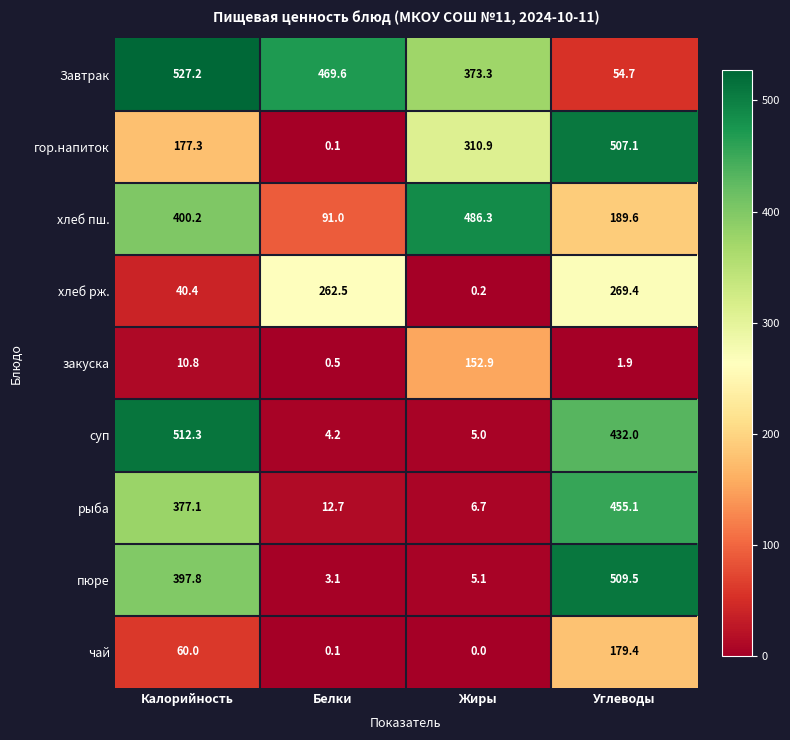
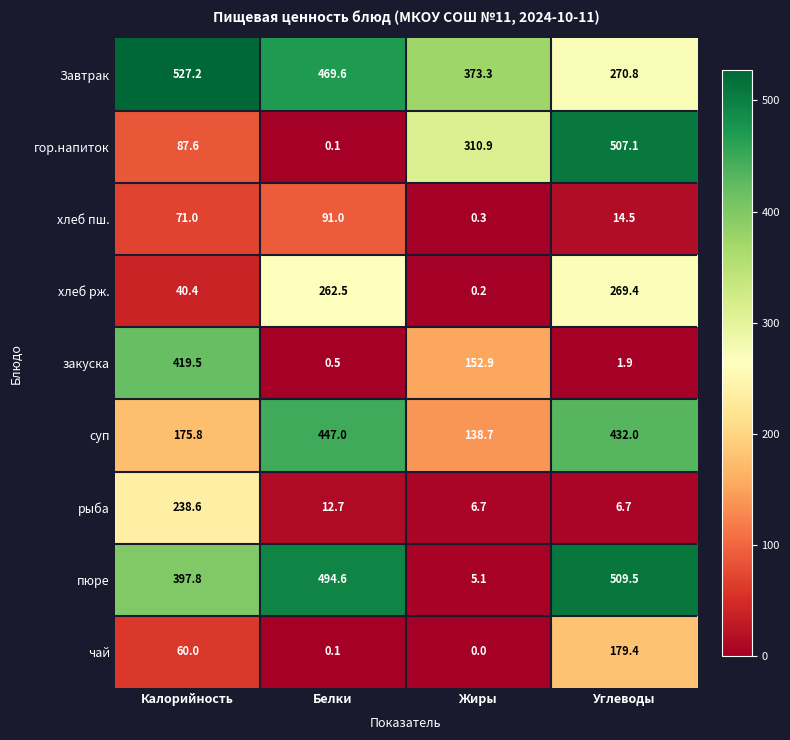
Завтрак, Углеводы: 54.7 -> 270.8
гор.напиток, Калорийность: 177.3 -> 87.6
хлеб пш., Калорийность: 400.2 -> 71.0
хлеб пш., Жиры: 486.3 -> 0.3
хлеб пш., Углеводы: 189.6 -> 14.5
закуска, Калорийность: 10.8 -> 419.5
суп, Калорийность: 512.3 -> 175.8
суп, Белки: 4.2 -> 447.0
суп, Жиры: 5.0 -> 138.7
рыба, Калорийность: 377.1 -> 238.6
рыба, Углеводы: 455.1 -> 6.7
пюре, Белки: 3.1 -> 494.6
